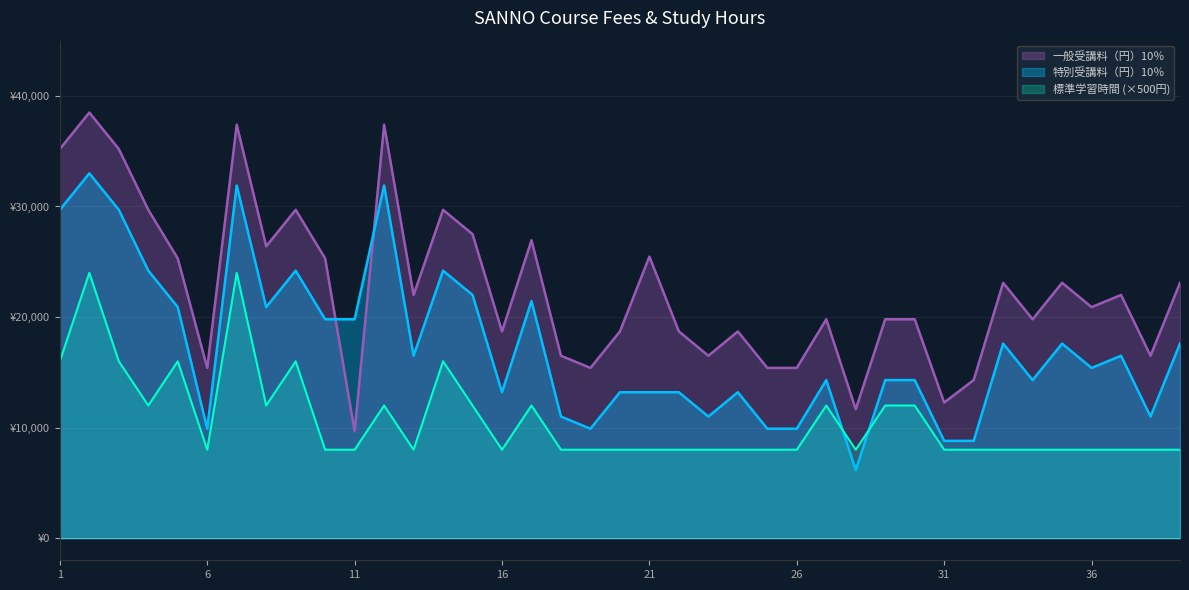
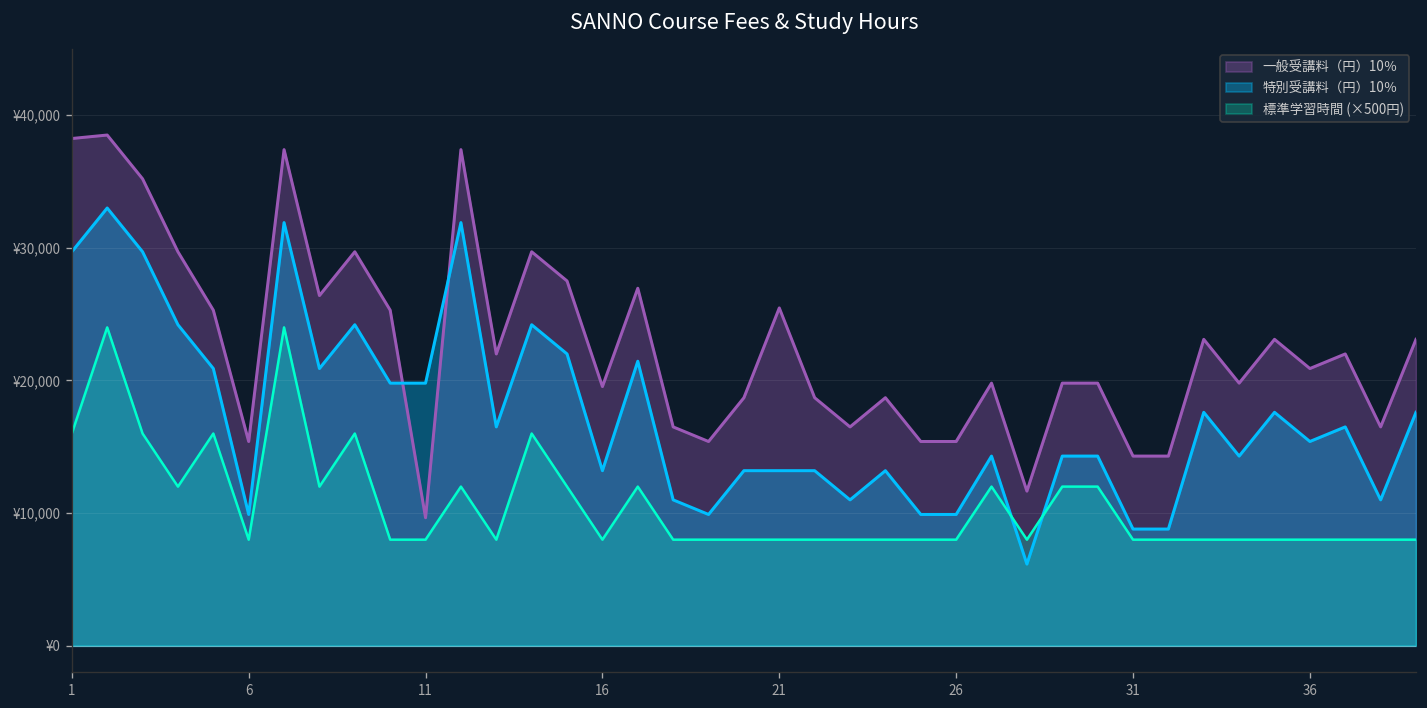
一般受講料（円）10％, 1: ¥35,200 -> ¥38,200
一般受講料（円）10％, 16: ¥18,700 -> ¥19,500
一般受講料（円）10％, 31: ¥12,300 -> ¥14,300
